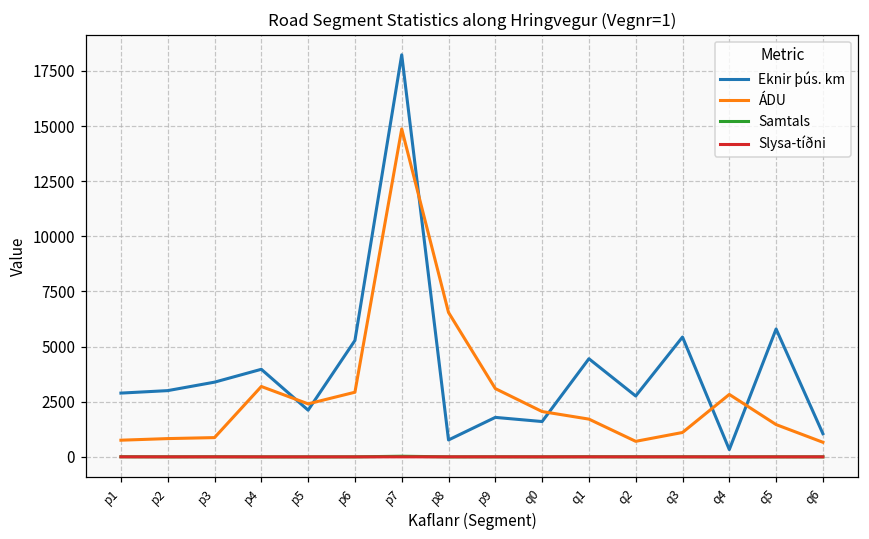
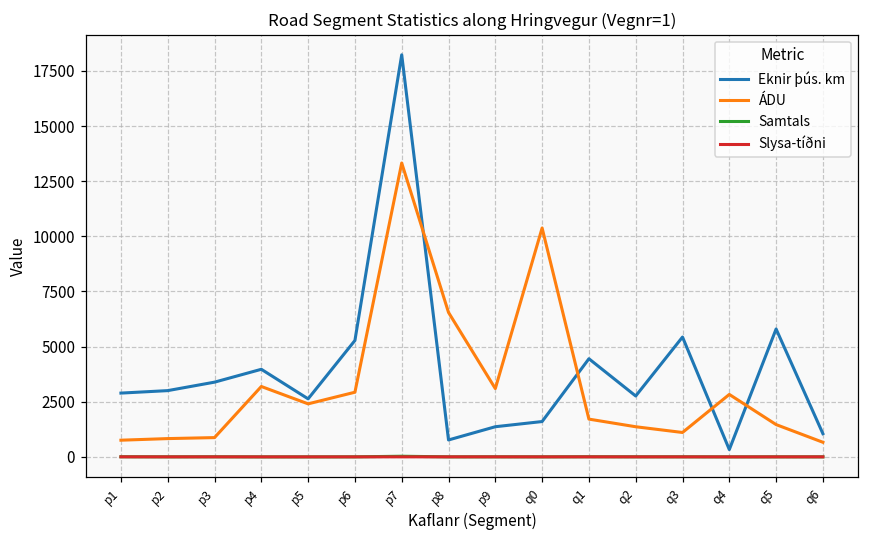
Eknir þús. km, p5: 2100 -> 2600
ÁDU, p7: 14900 -> 13300
Eknir þús. km, p9: 1800 -> 1400
ÁDU, q0: 2100 -> 10400
ÁDU, q2: 700 -> 1400
